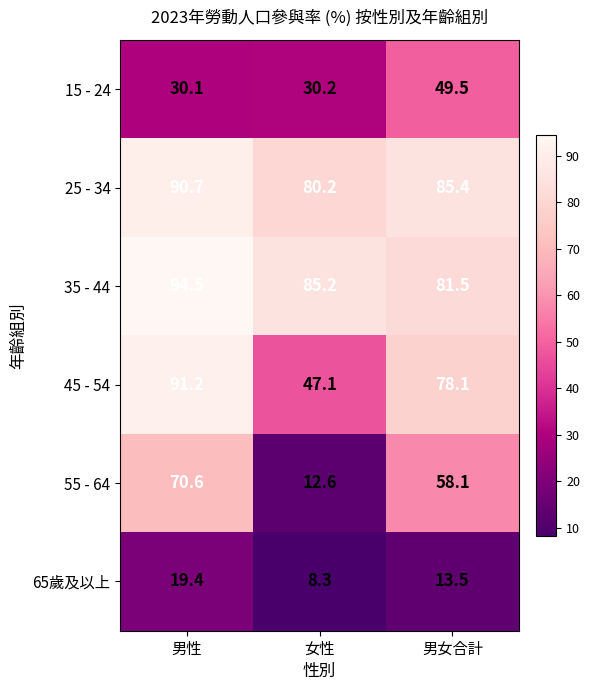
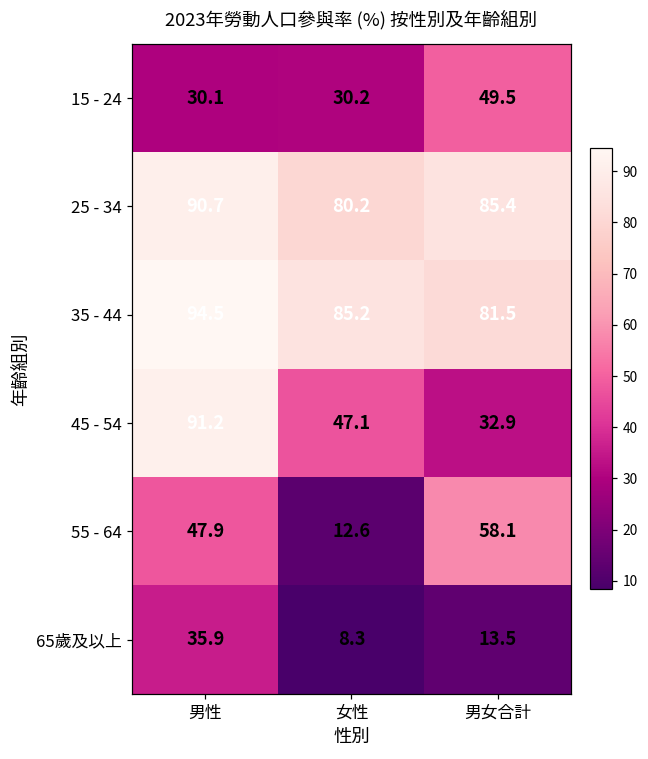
45 - 54, 男女合計: 78.1 -> 32.9
55 - 64, 男性: 70.6 -> 47.9
65歲及以上, 男性: 19.4 -> 35.9
